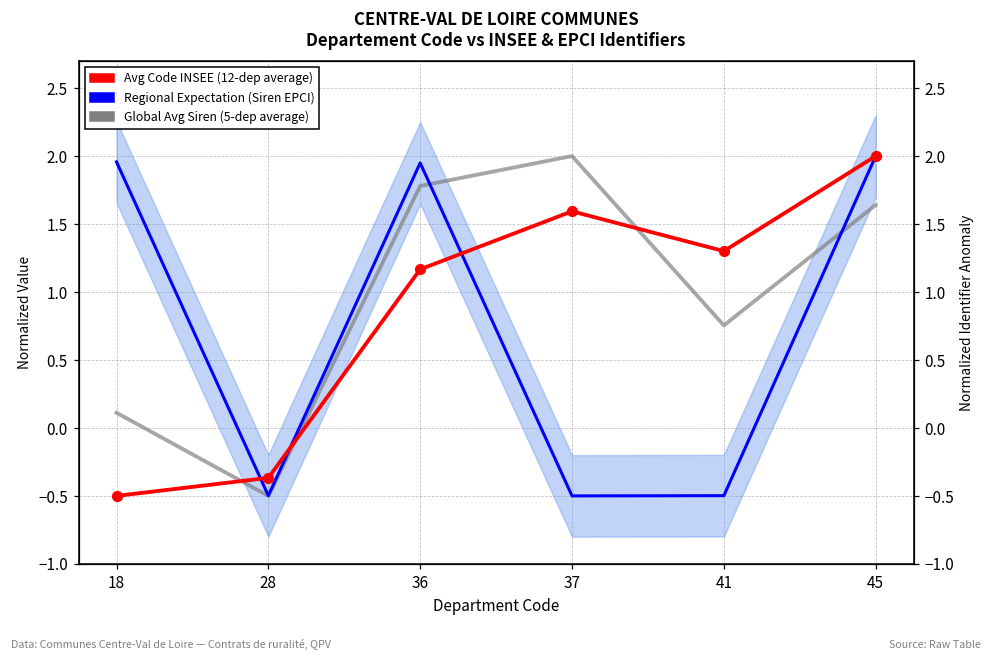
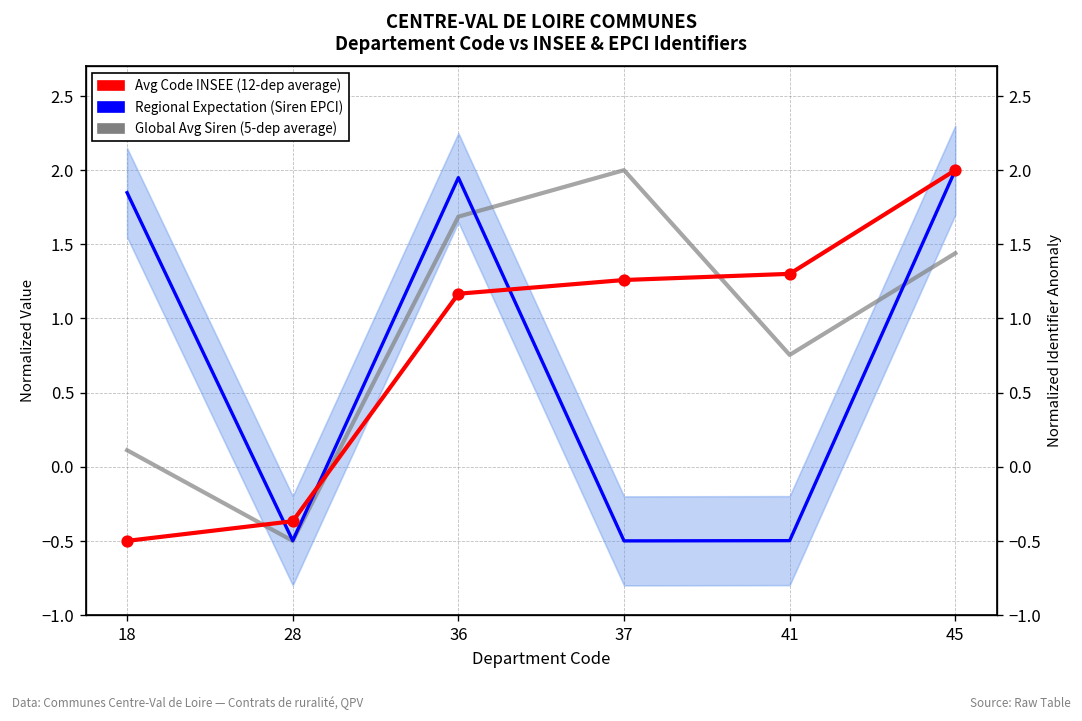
Regional Expectation (Siren EPCI), 18: 1.96 -> 1.85
Global Avg Siren (5-dep average), 36: 1.78 -> 1.69
Avg Code INSEE (12-dep average), 37: 1.59 -> 1.26
Global Avg Siren (5-dep average), 45: 1.64 -> 1.44
